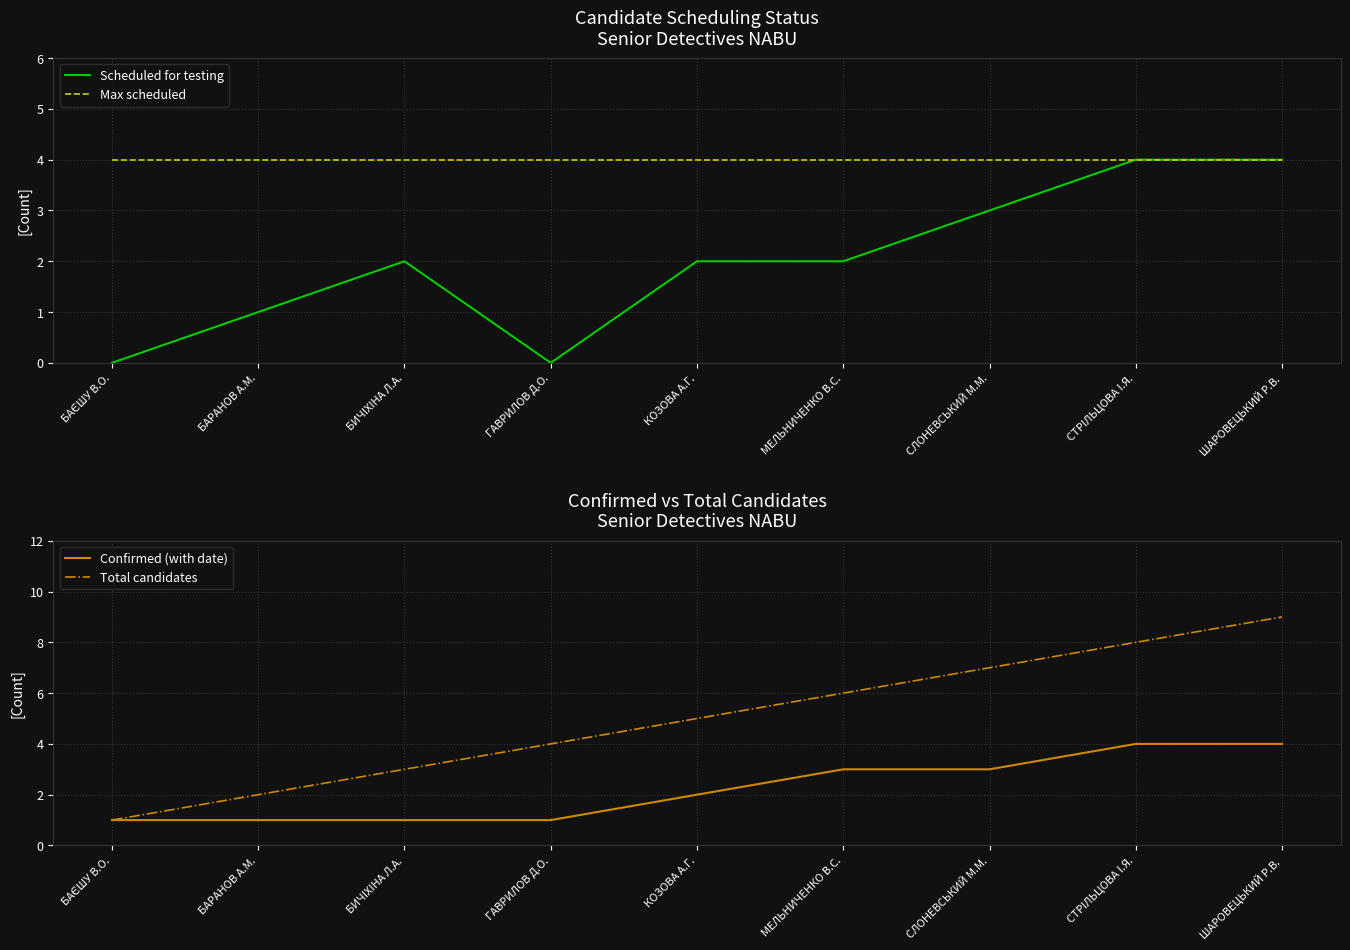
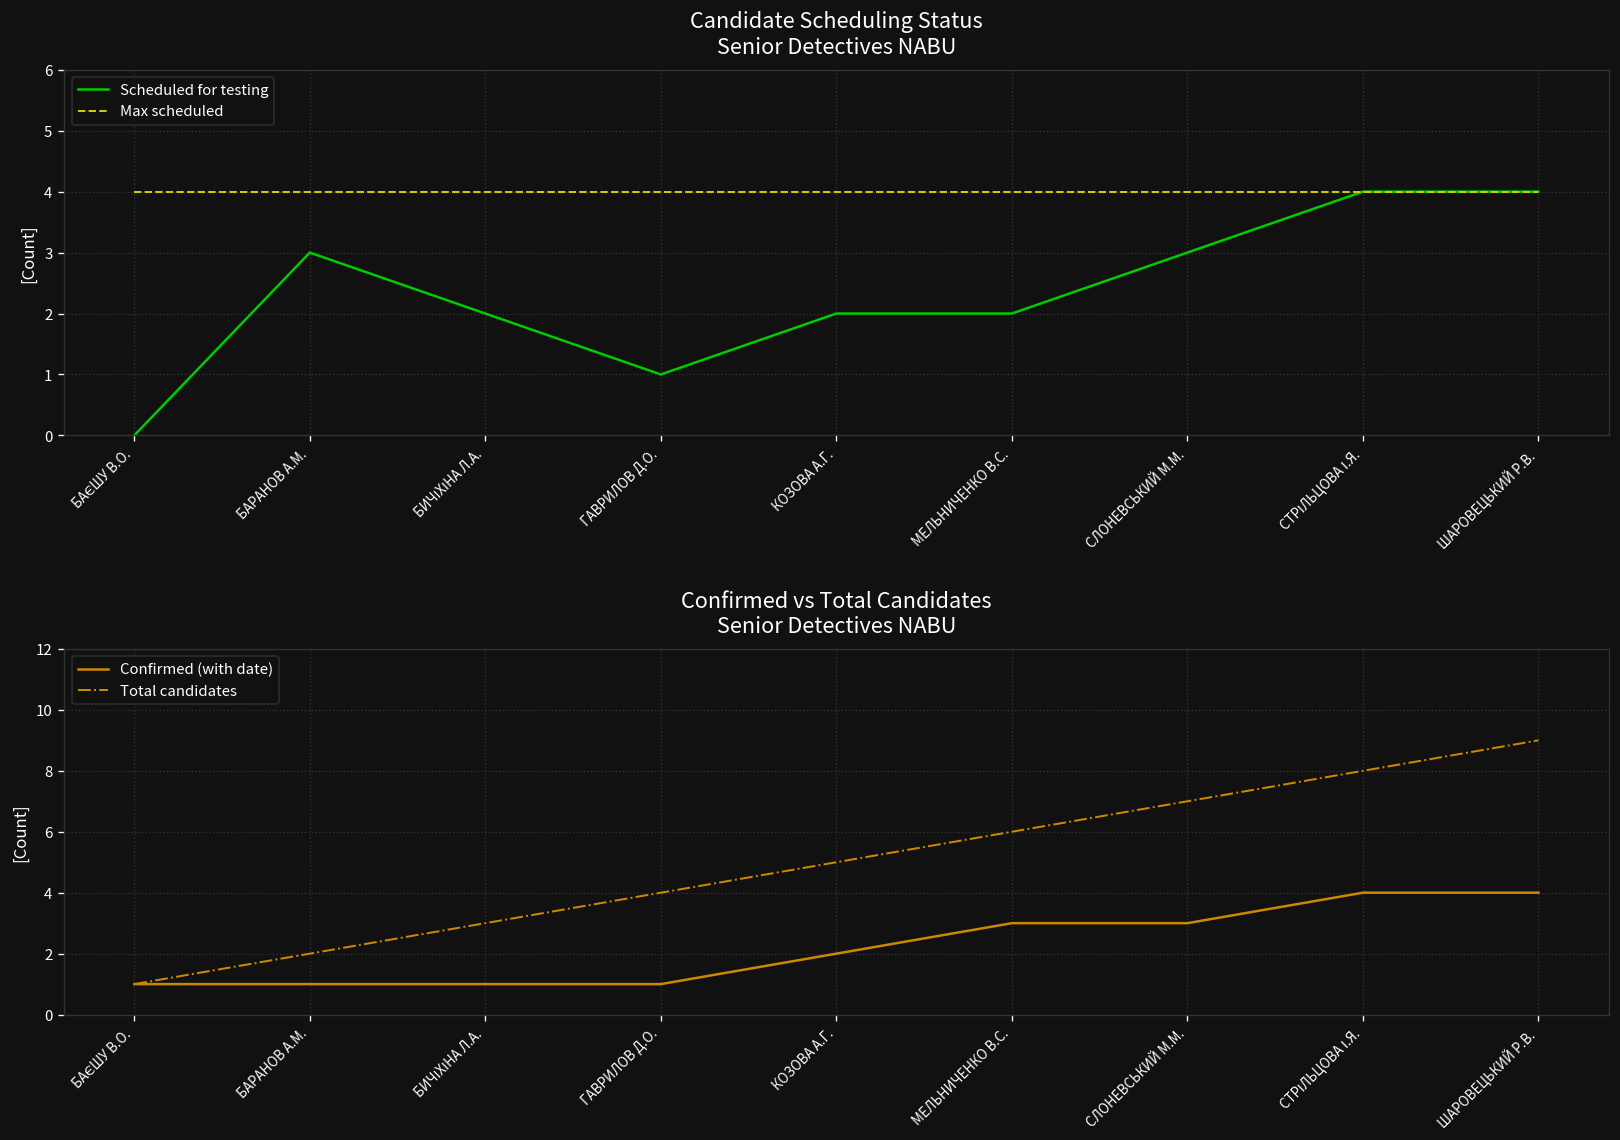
Candidate Scheduling Status Senior Detectives NABU, Scheduled for testing, БАРАНОВ А.М.: 1 -> 3
Candidate Scheduling Status Senior Detectives NABU, Scheduled for testing, ГАВРИЛОВ Д.О.: 0 -> 1
